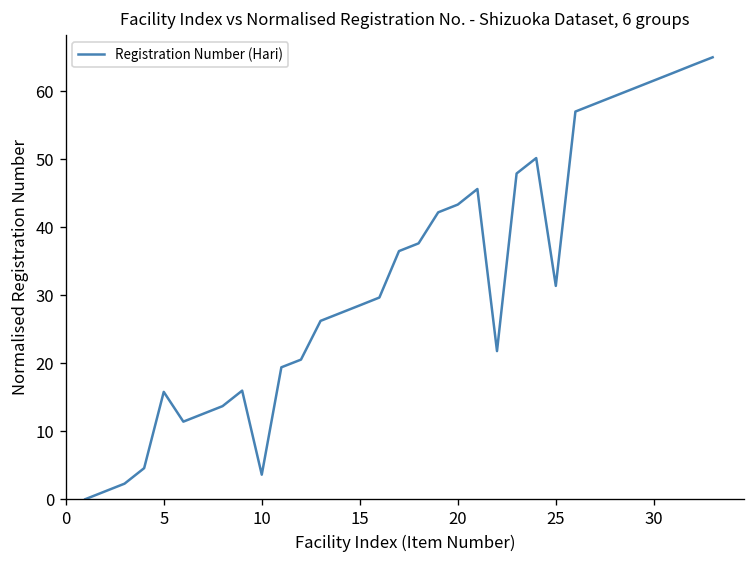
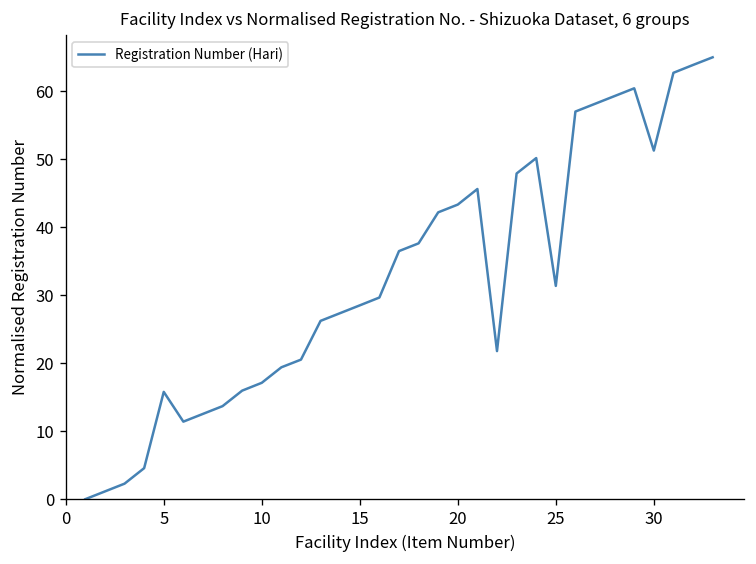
10: 4 -> 17
30: 62 -> 51
